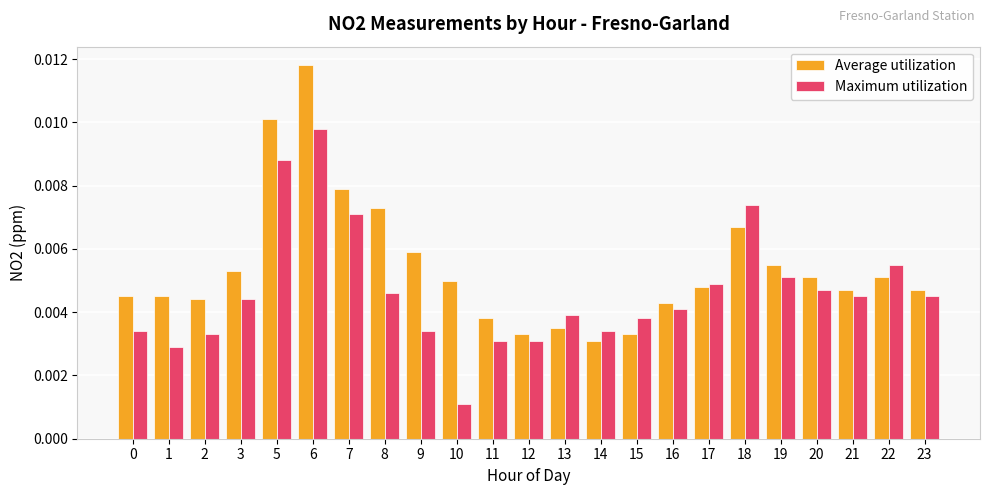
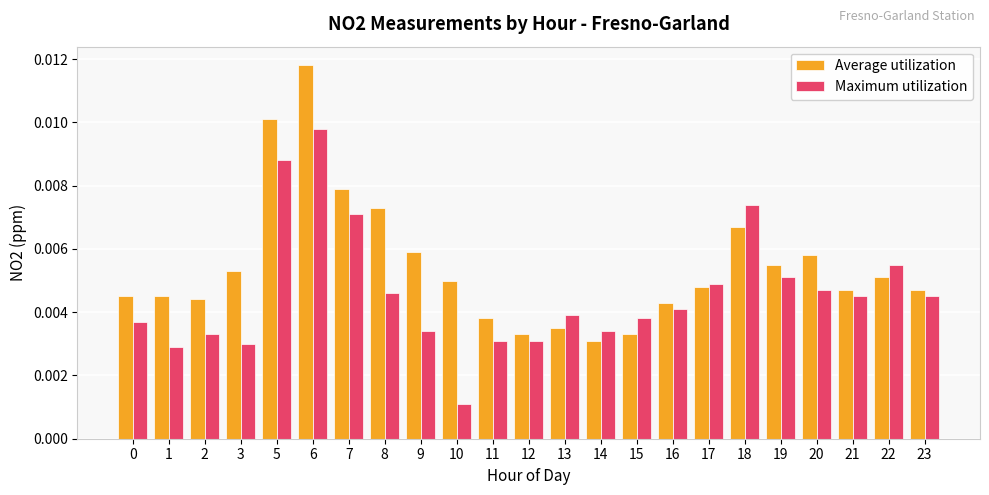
Maximum utilization, 0: 0.0034 -> 0.0037
Maximum utilization, 3: 0.0044 -> 0.0030
Average utilization, 20: 0.0051 -> 0.0058
